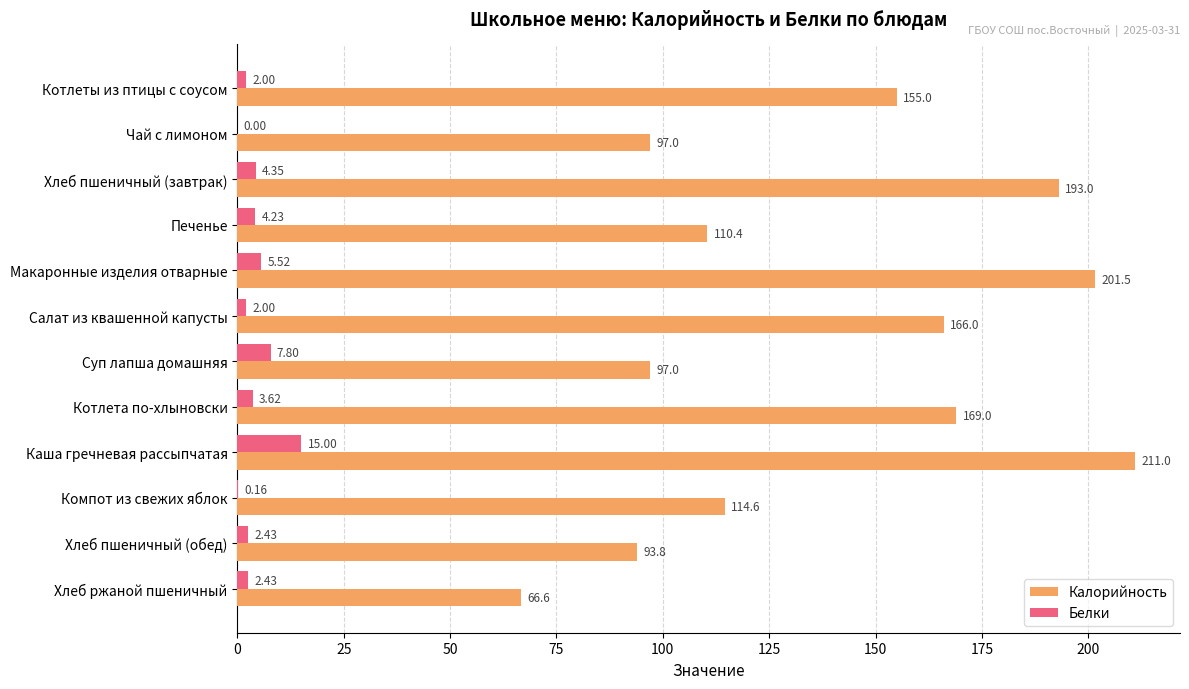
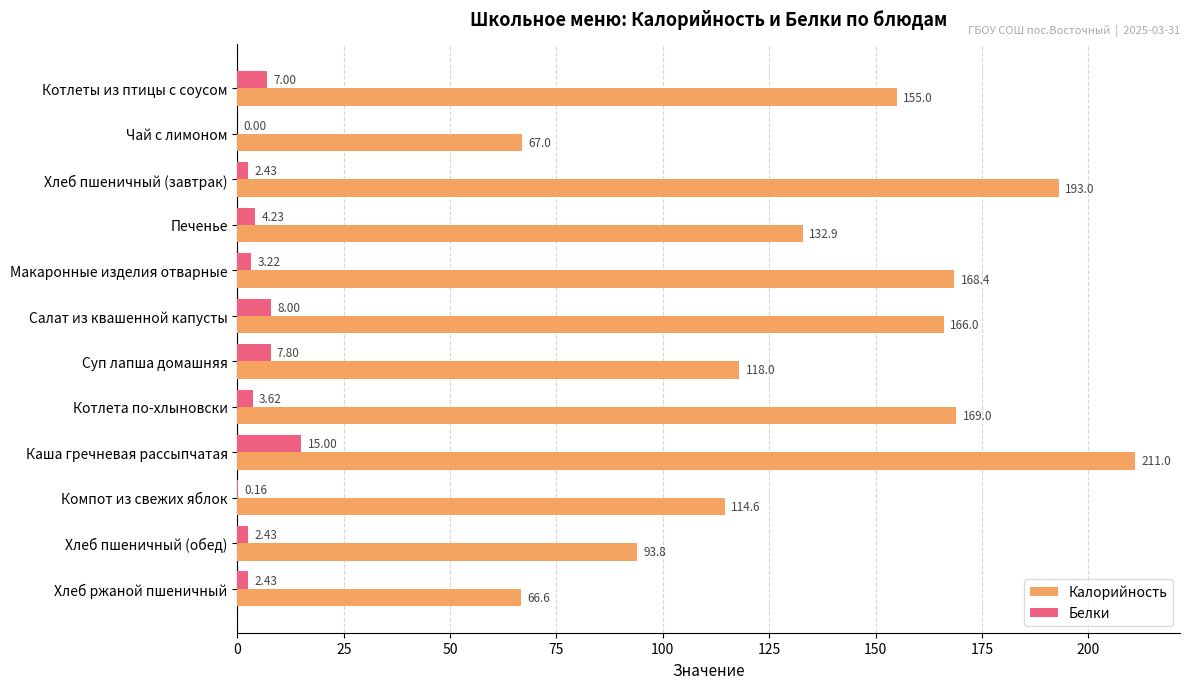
Белки, Котлеты из птицы с соусом: 2.00 -> 7.00
Калорийность, Чай с лимоном: 97.0 -> 67.0
Белки, Хлеб пшеничный (завтрак): 4.35 -> 2.43
Калорийность, Печенье: 110.4 -> 132.9
Белки, Макаронные изделия отварные: 5.52 -> 3.22
Калорийность, Макаронные изделия отварные: 201.5 -> 168.4
Белки, Салат из квашенной капусты: 2.00 -> 8.00
Калорийность, Суп лапша домашняя: 97.0 -> 118.0
